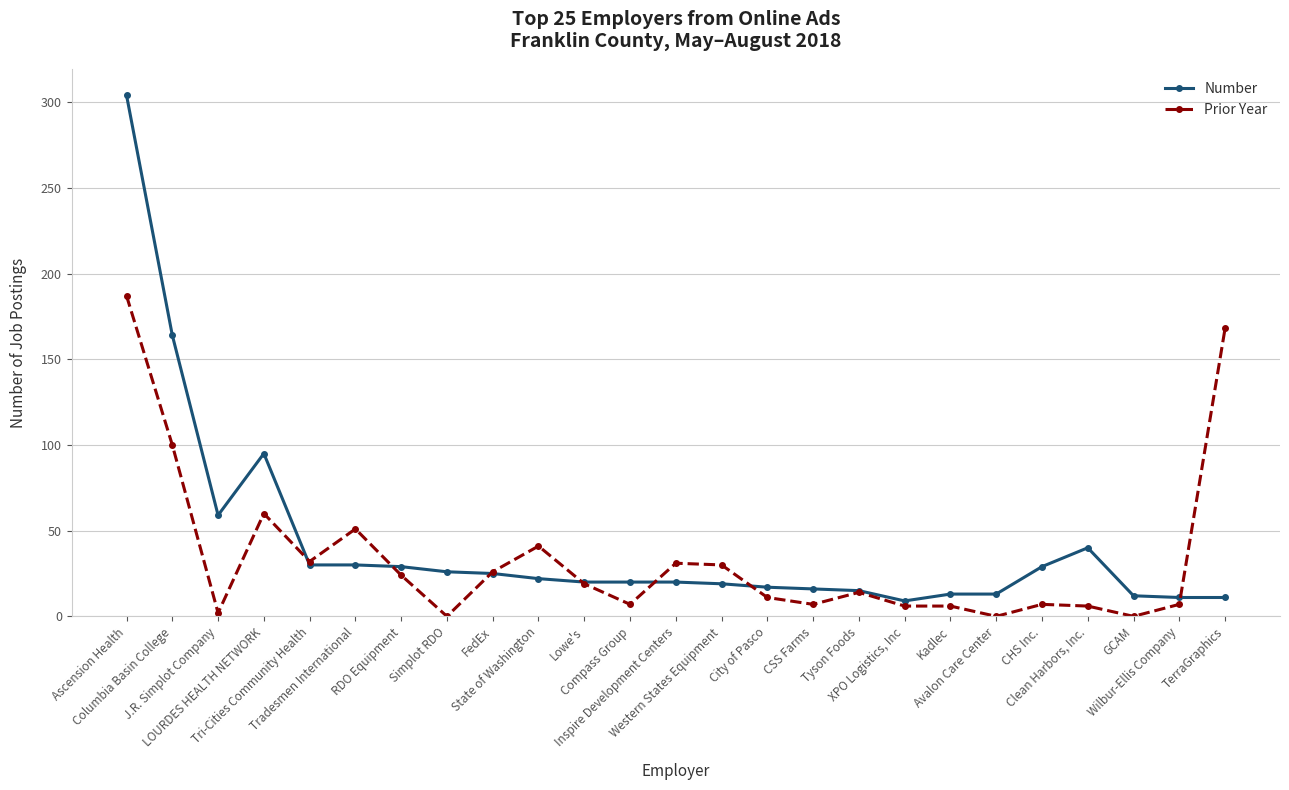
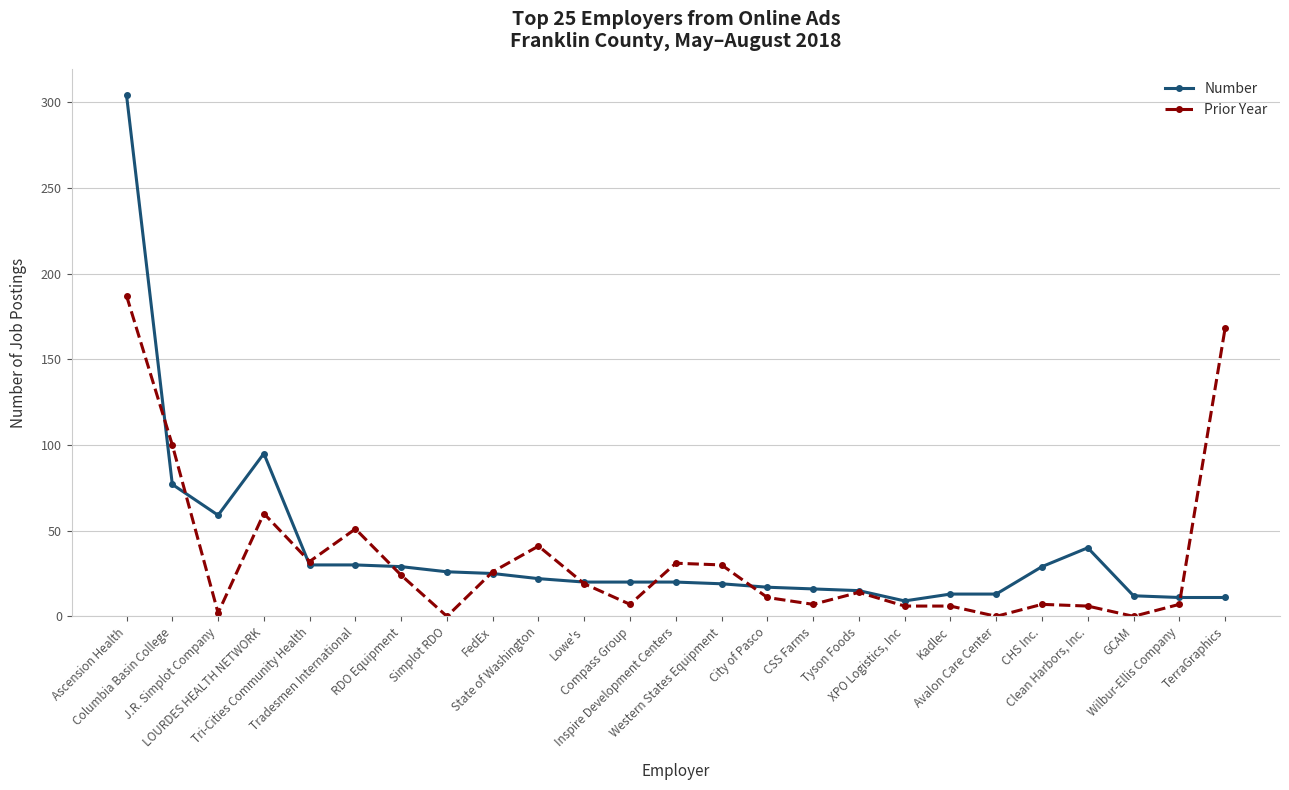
Number, Columbia Basin College: 164 -> 77
